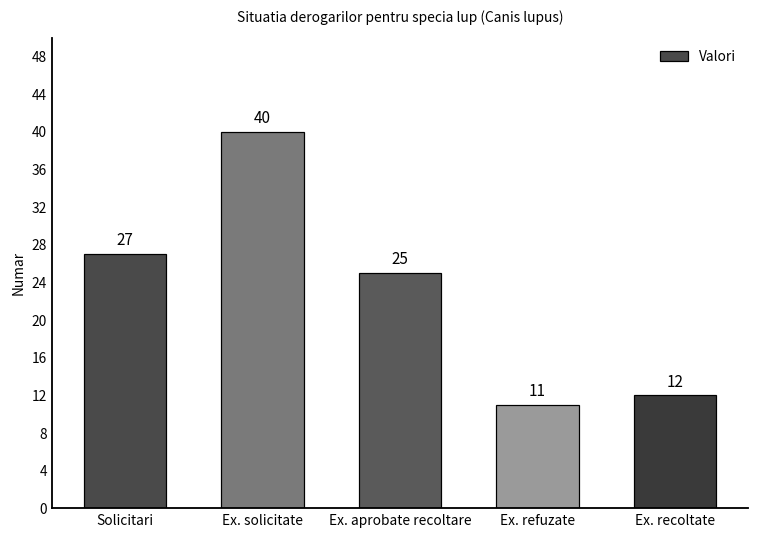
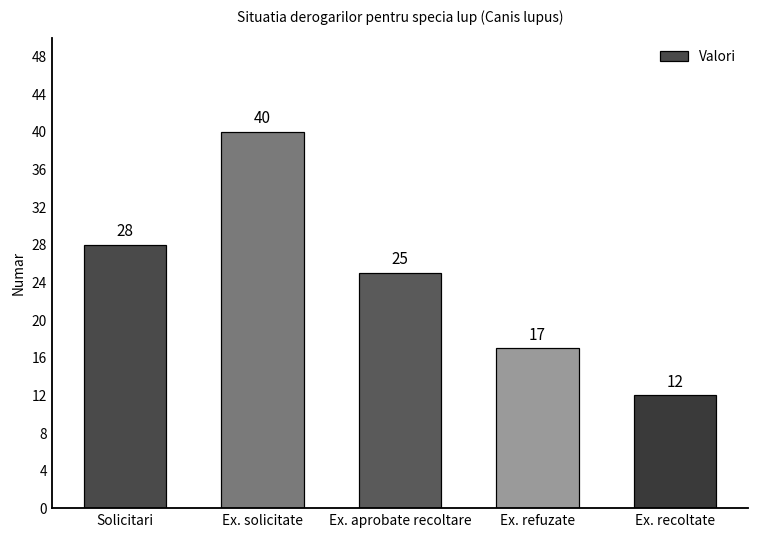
Solicitari: 27 -> 28
Ex. refuzate: 11 -> 17
